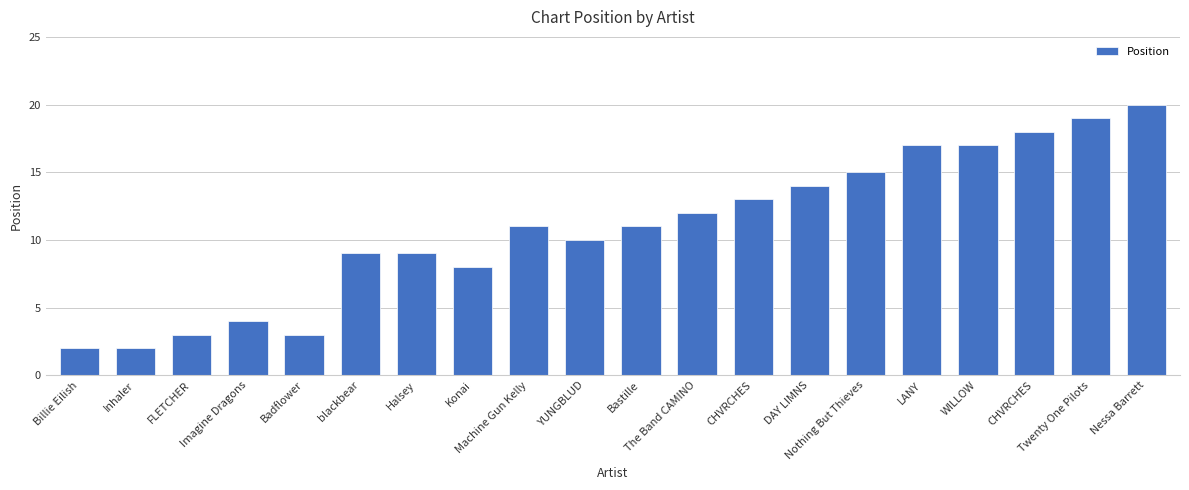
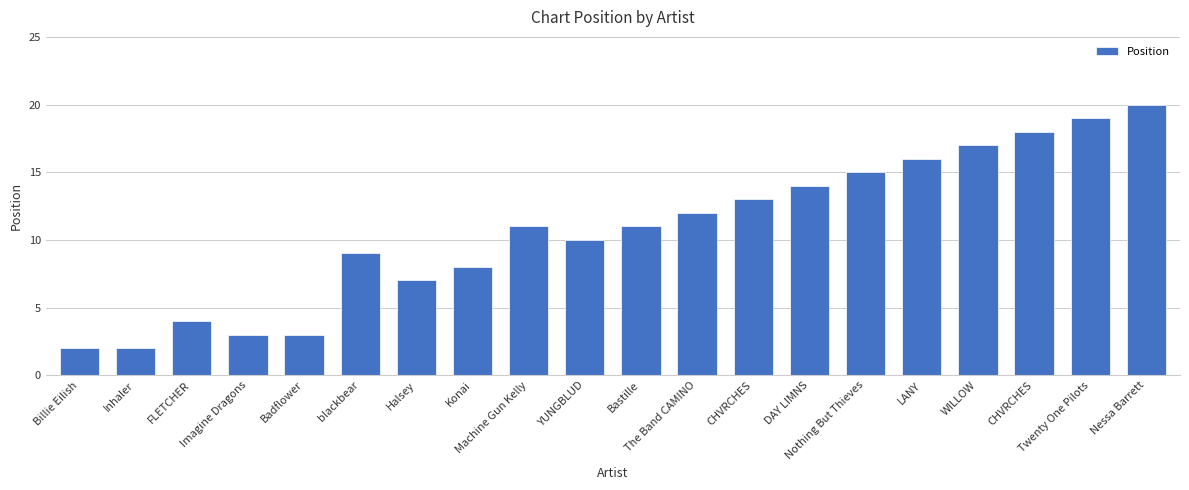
FLETCHER: 3 -> 4
Imagine Dragons: 4 -> 3
Halsey: 9 -> 7
LANY: 17 -> 16
